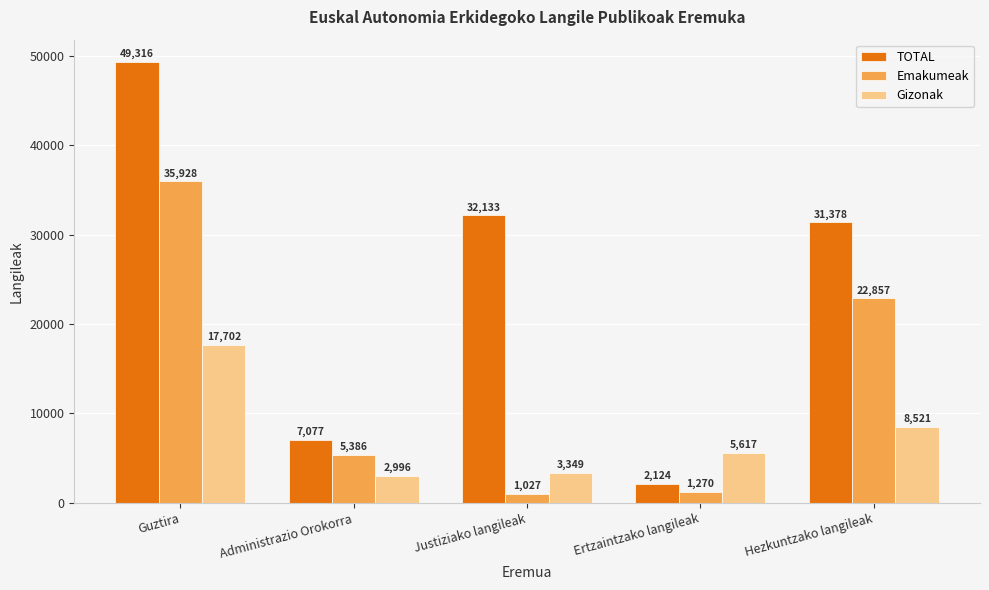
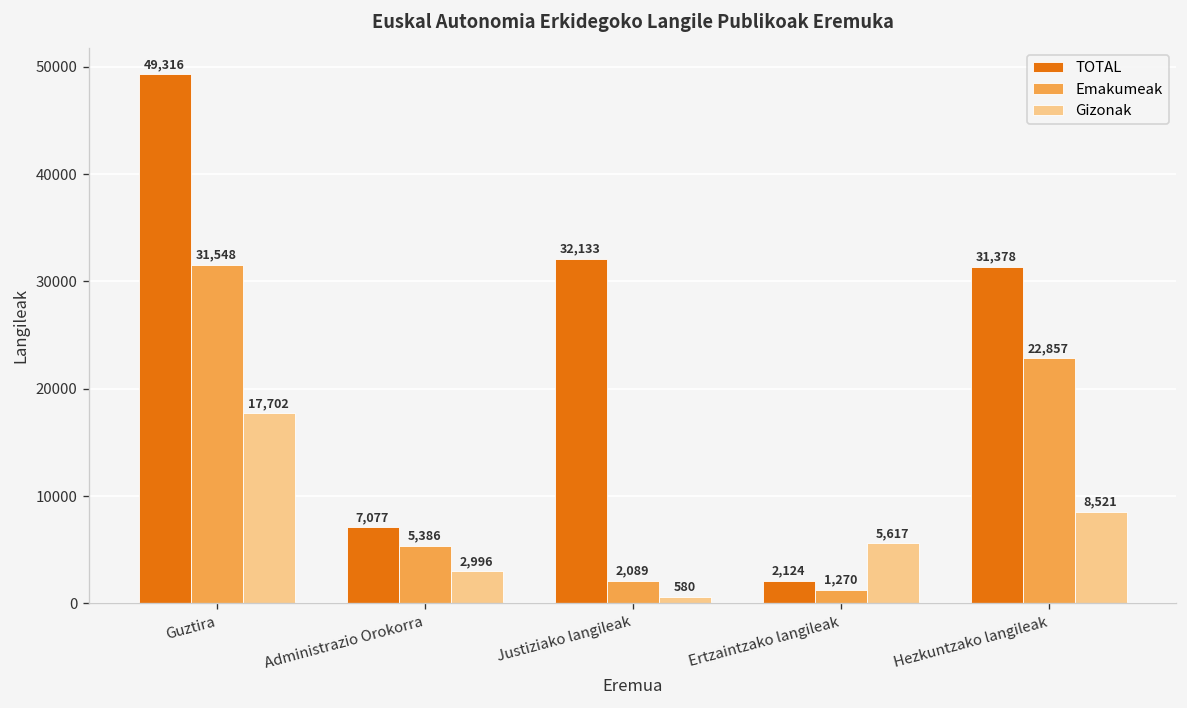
Emakumeak, Guztira: 35,928 -> 31,548
Emakumeak, Justiziako langileak: 1,027 -> 2,089
Gizonak, Justiziako langileak: 3,349 -> 580
